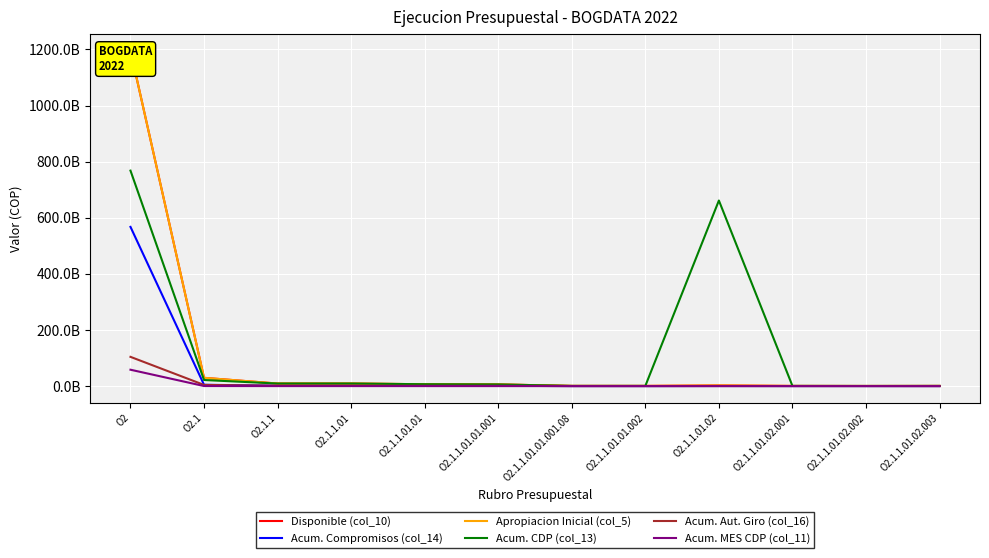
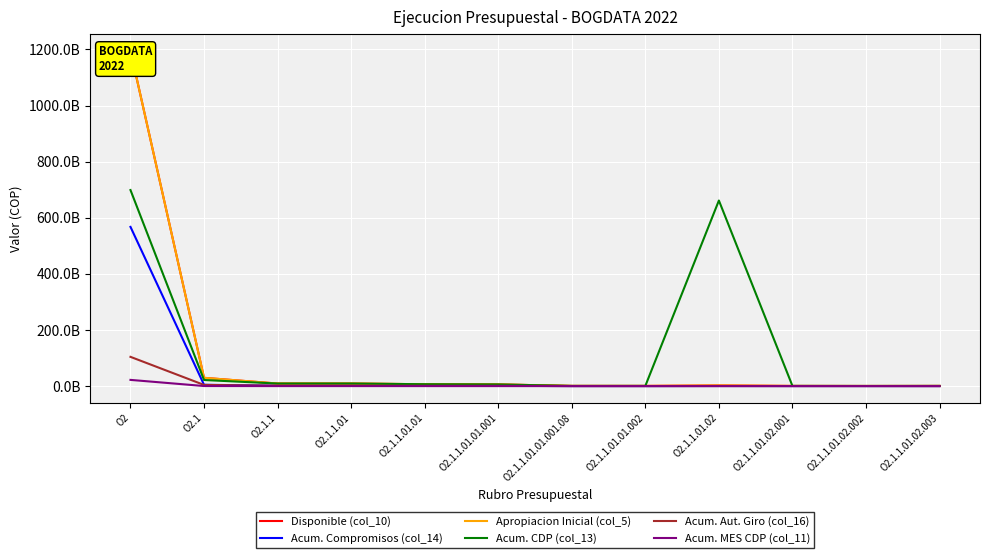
Acum. CDP (col_13), O2: 770000000000 -> 700000000000
Acum. MES CDP (col_11), O2: 60000000000 -> 20000000000
